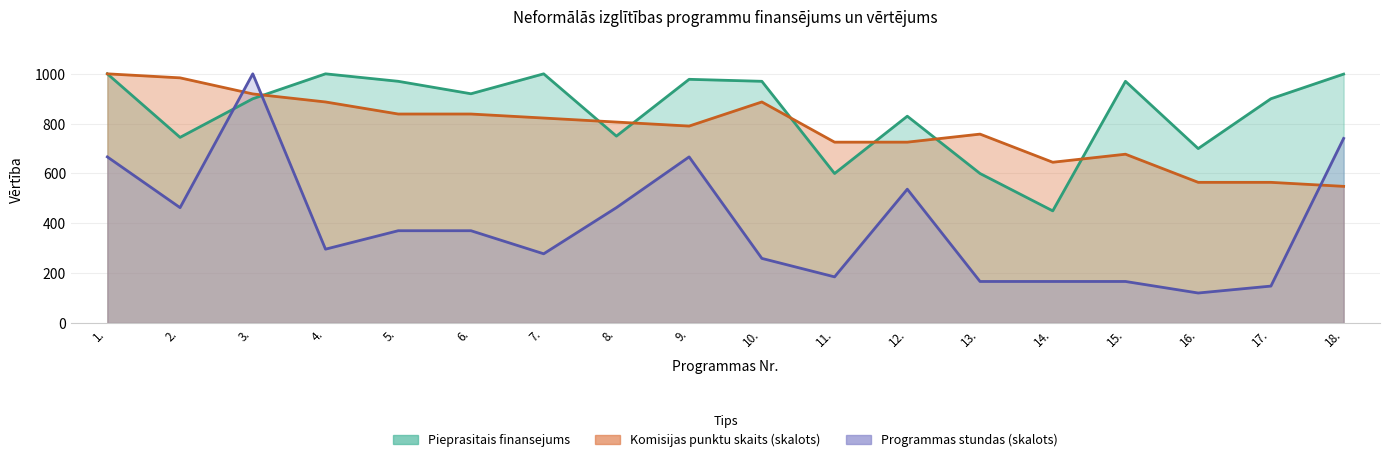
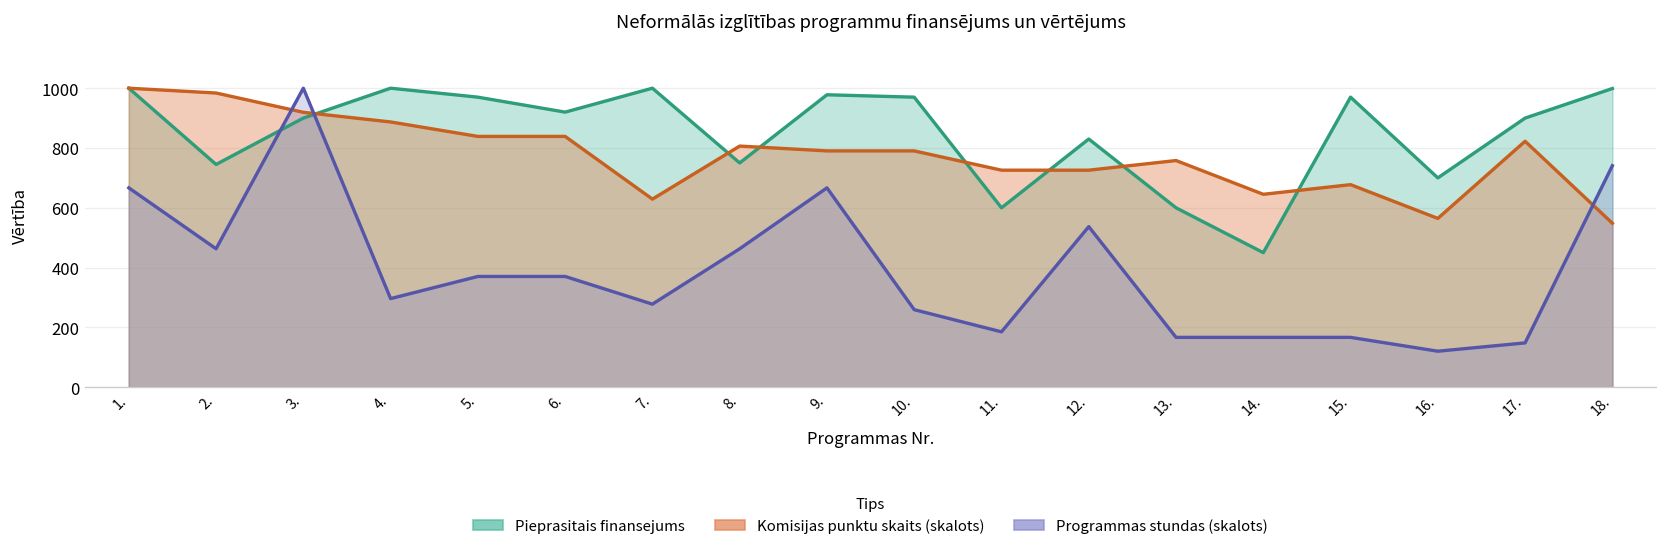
Komisijas punktu skaits (skalots), 7.: 820 -> 630
Komisijas punktu skaits (skalots), 10.: 890 -> 790
Komisijas punktu skaits (skalots), 17.: 560 -> 820
